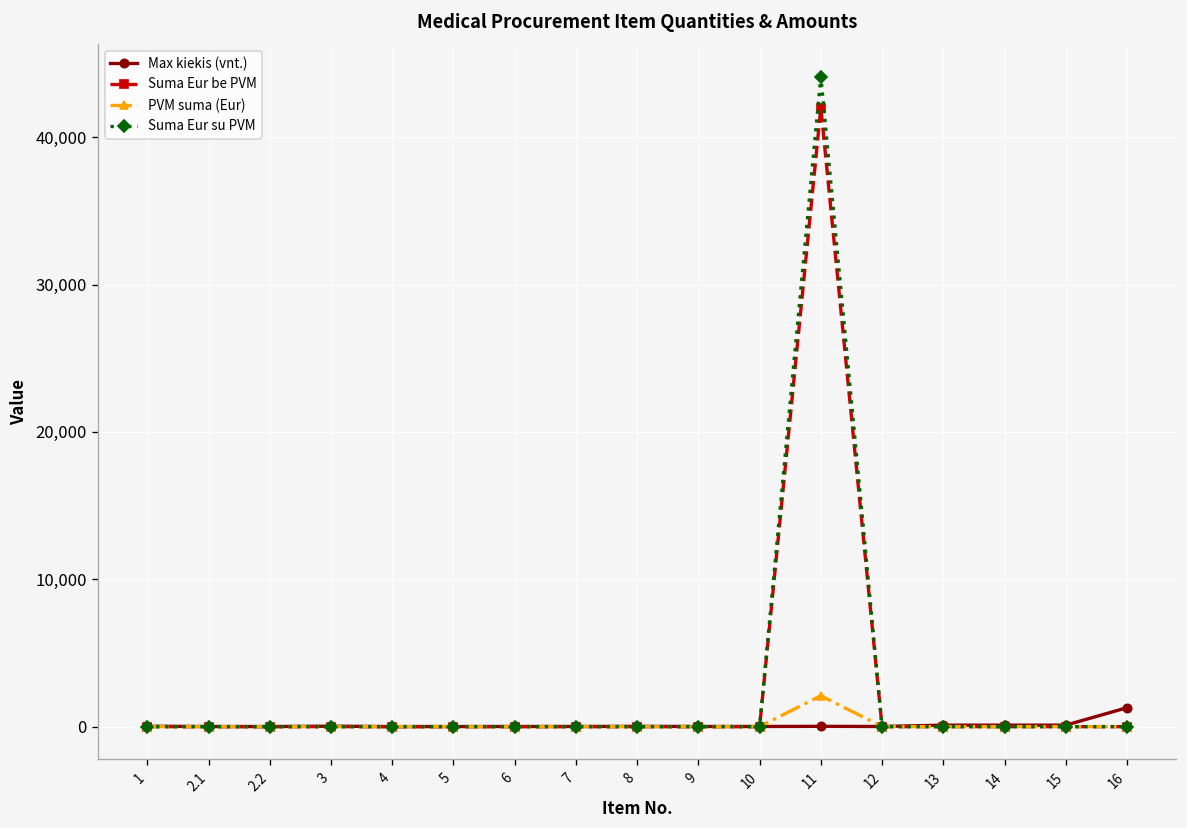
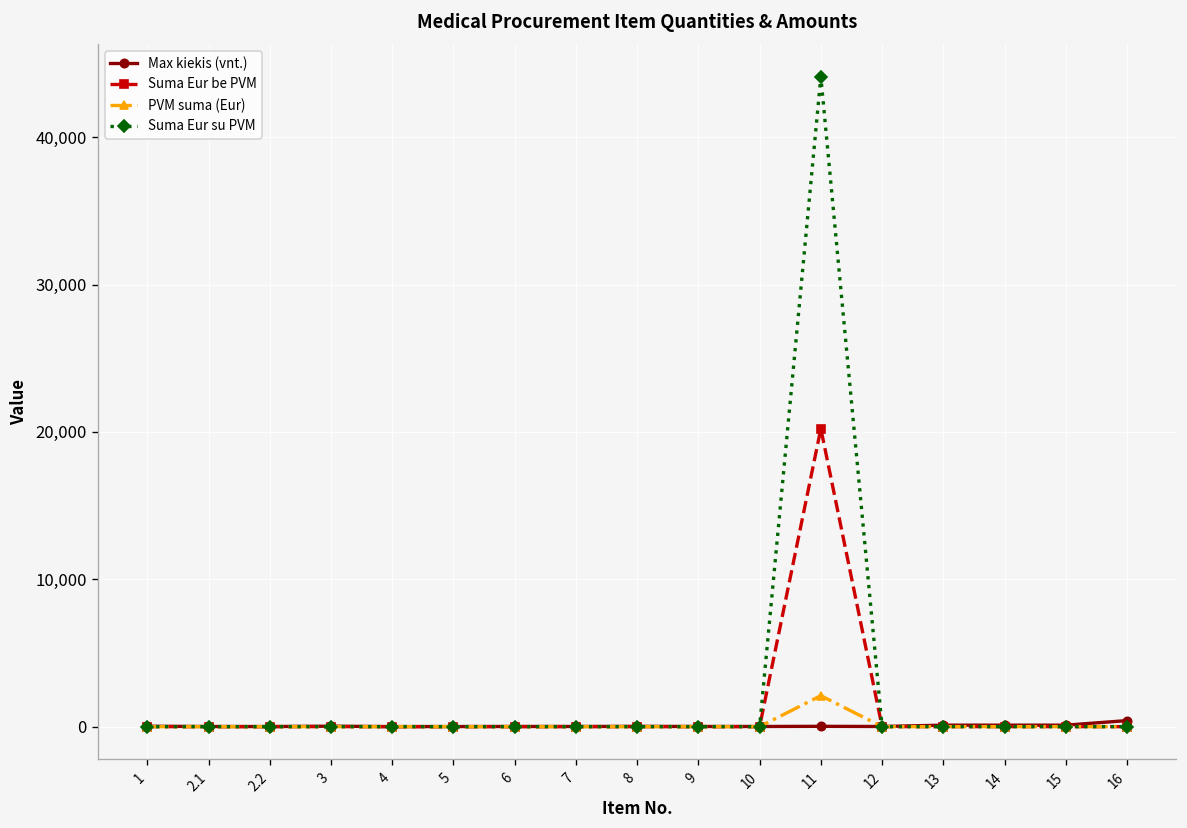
Suma Eur be PVM, 11: 42,000 -> 20,200
Max kiekis (vnt.), 16: 1,300 -> 400
